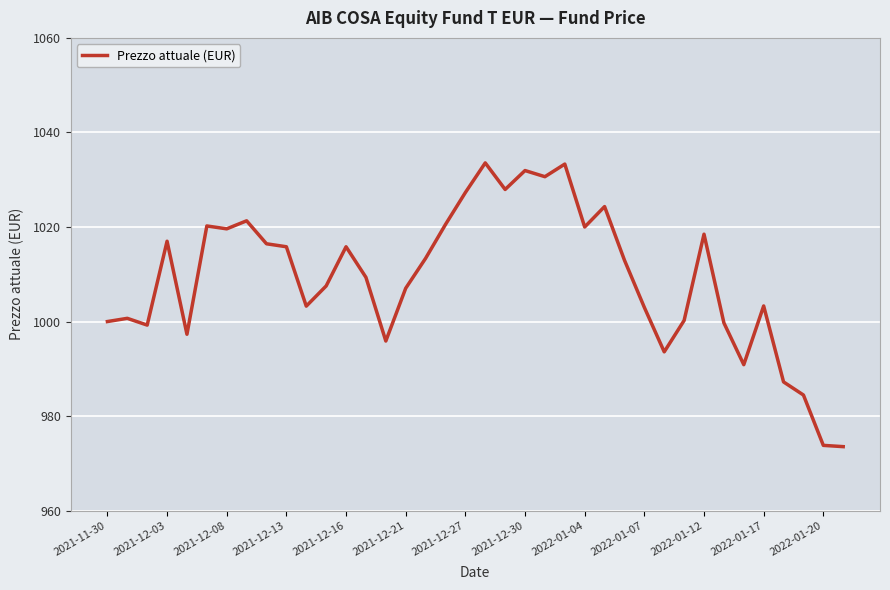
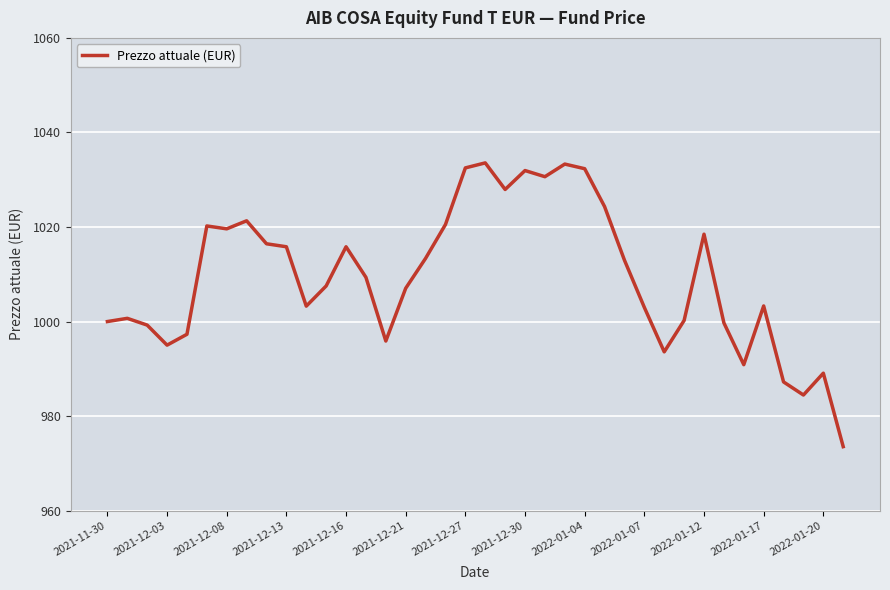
2021-12-03: 1017 -> 995
2021-12-27: 1027 -> 1033
2022-01-04: 1020 -> 1032
2022-01-20: 974 -> 989
